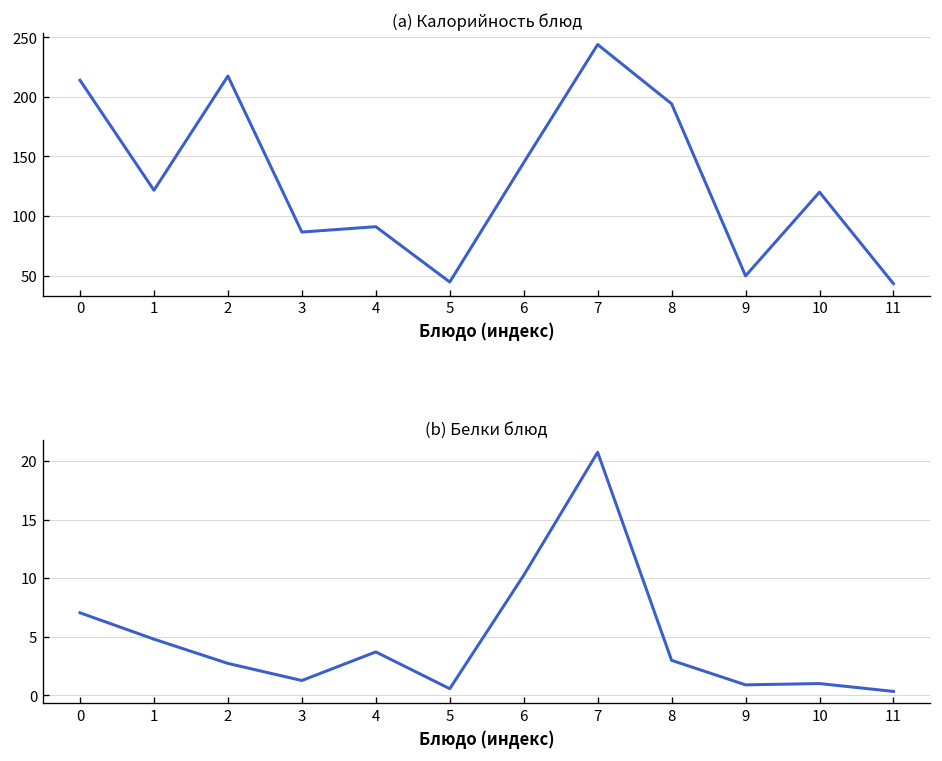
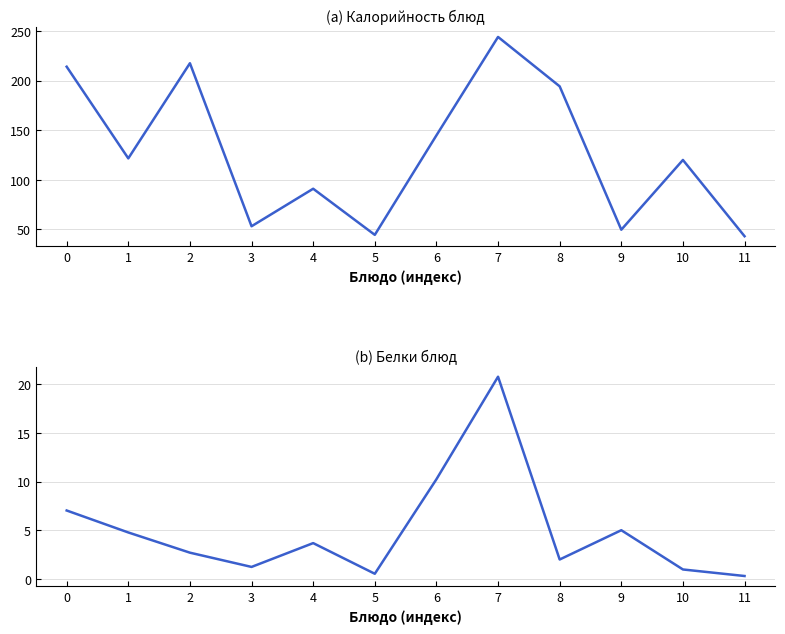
(a) Калорийность блюд, 3: 90 -> 50
(b) Белки блюд, 8: 3 -> 2
(b) Белки блюд, 9: 1 -> 5
